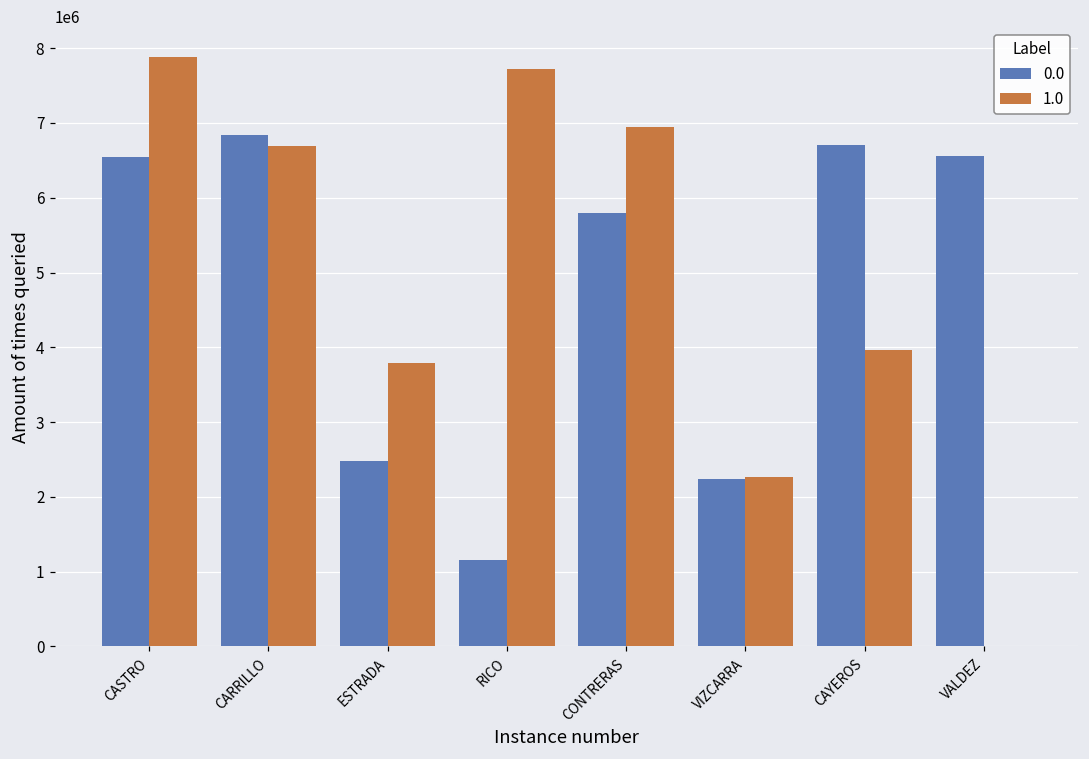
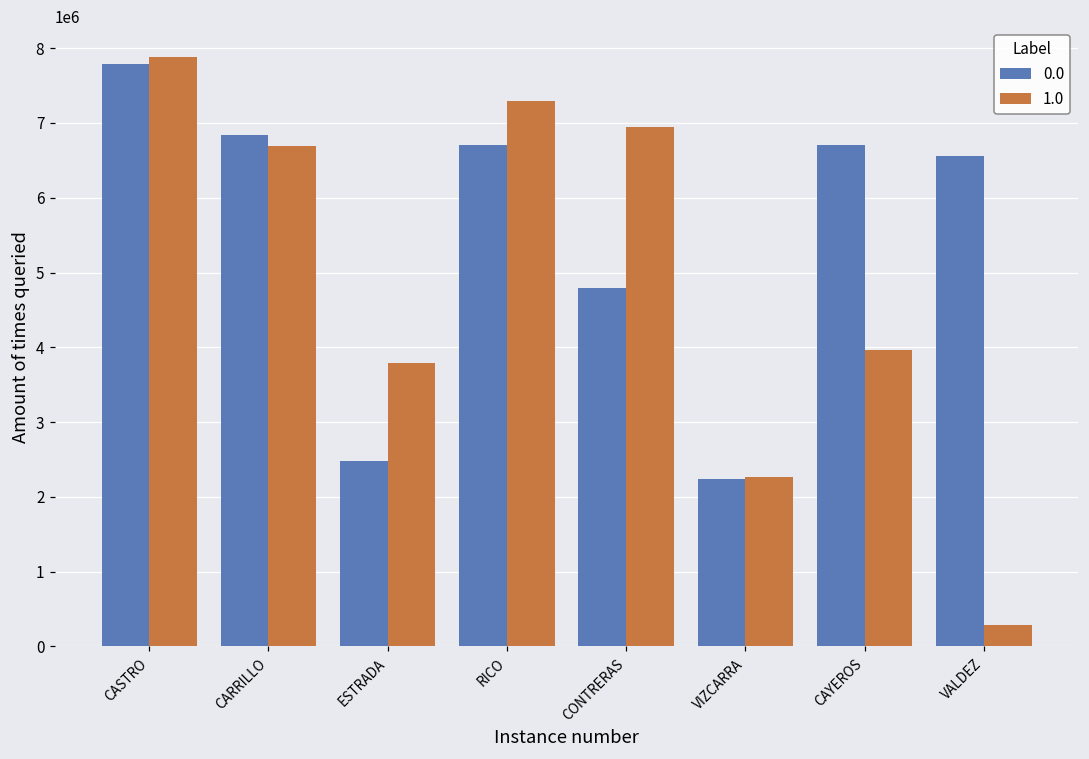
0.0, CASTRO: 6500000 -> 7800000
0.0, RICO: 1200000 -> 6700000
1.0, RICO: 7700000 -> 7300000
0.0, CONTRERAS: 5800000 -> 4800000
1.0, VALDEZ: 0 -> 300000
